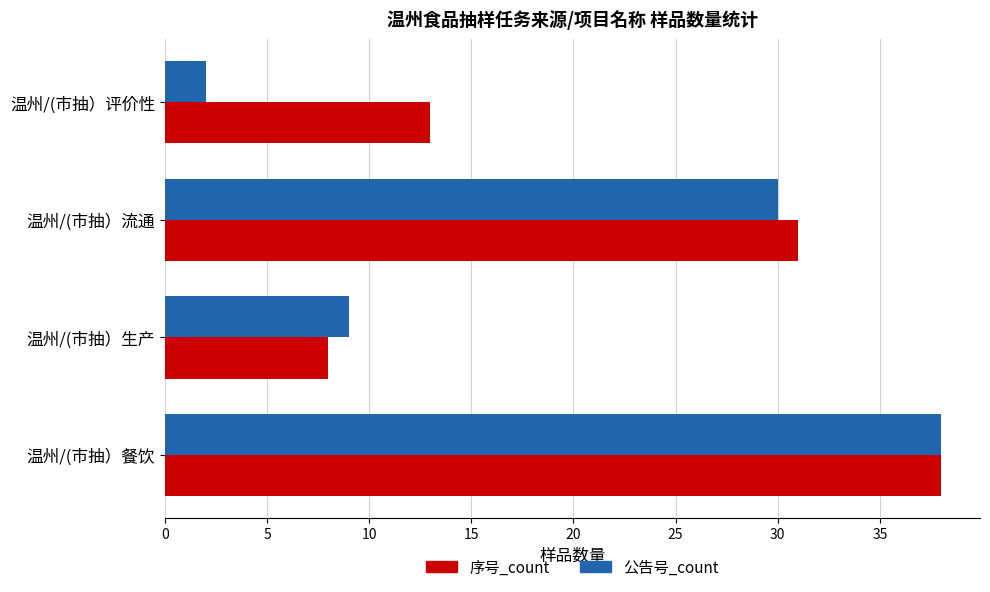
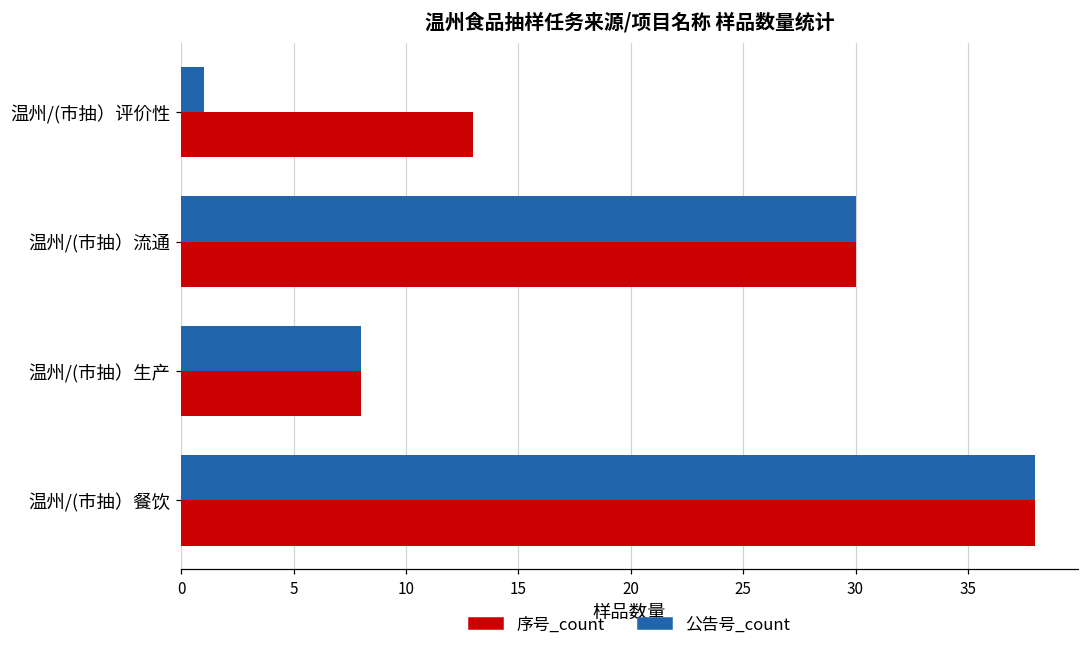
公告号_count, 温州/(市抽）评价性: 2 -> 1
序号_count, 温州/(市抽）流通: 31 -> 30
公告号_count, 温州/(市抽）生产: 9 -> 8
